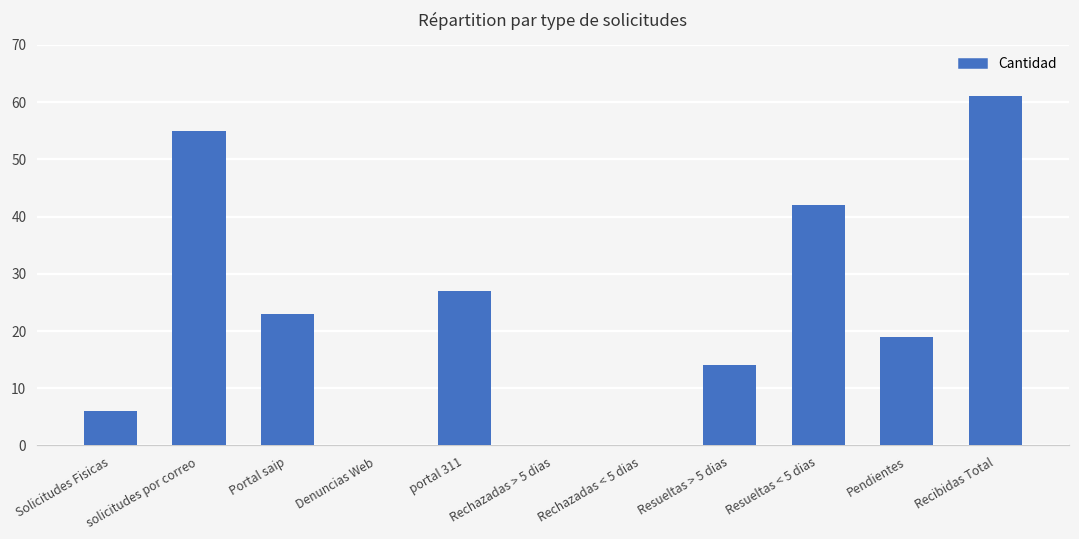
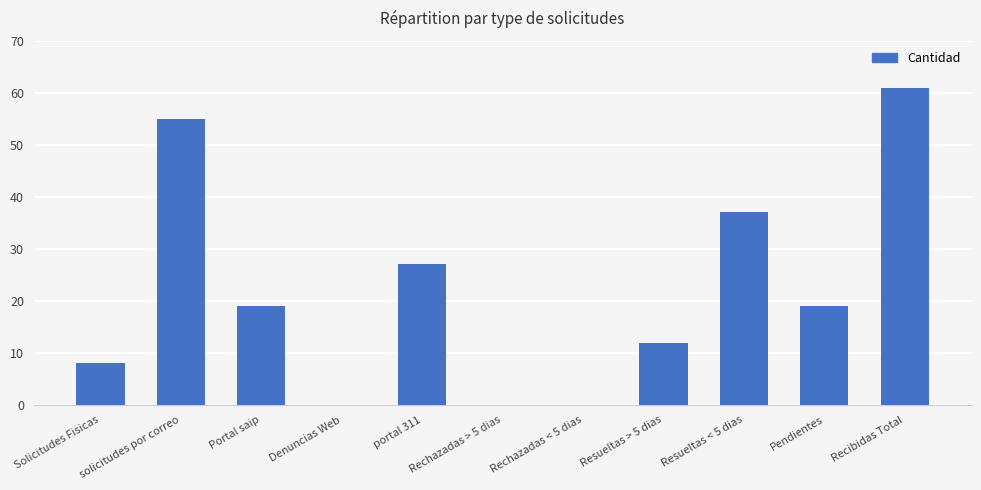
Solicitudes Fisicas: 6 -> 8
Portal saip: 23 -> 19
Resueltas > 5 dias: 14 -> 12
Resueltas < 5 dias: 42 -> 37
